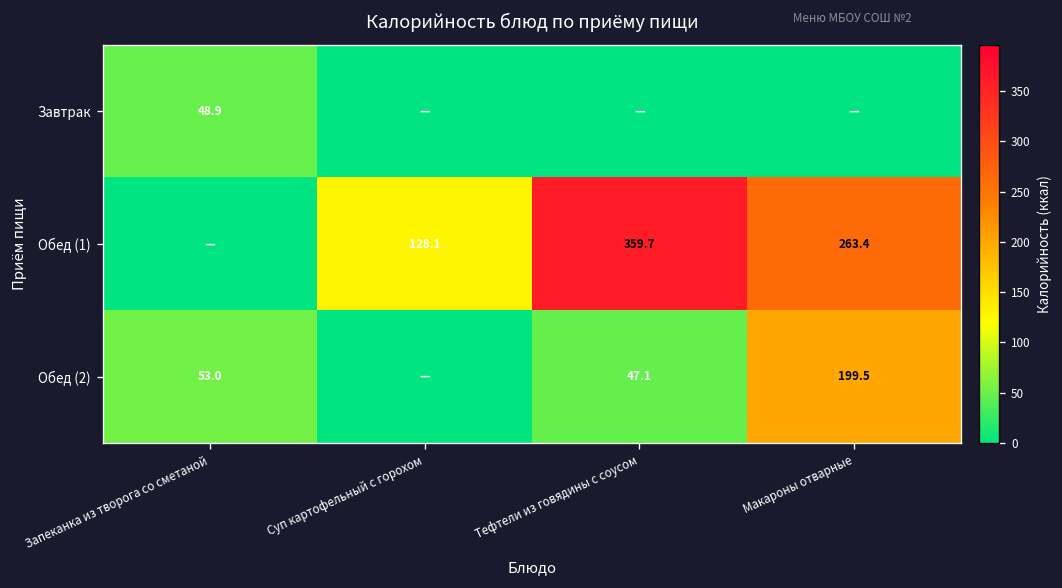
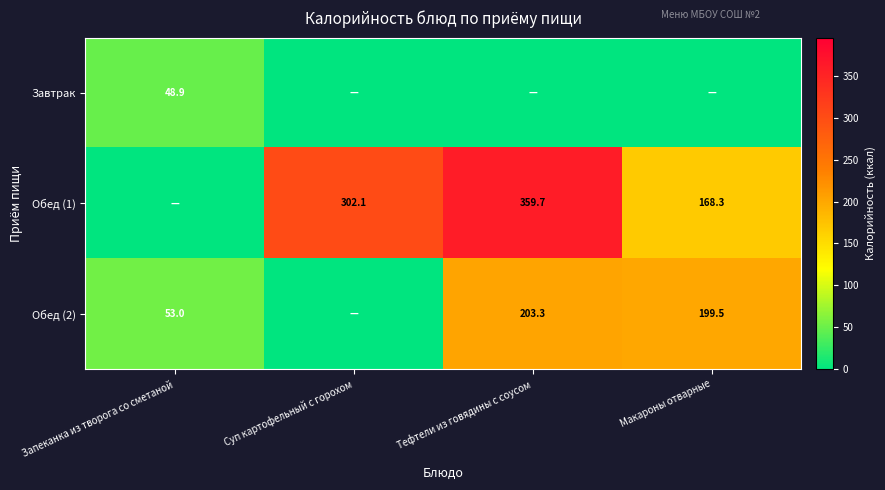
Обед (1), Суп картофельный с горохом: 128.1 -> 302.1
Обед (1), Макароны отварные: 263.4 -> 168.3
Обед (2), Тефтели из говядины с соусом: 47.1 -> 203.3
